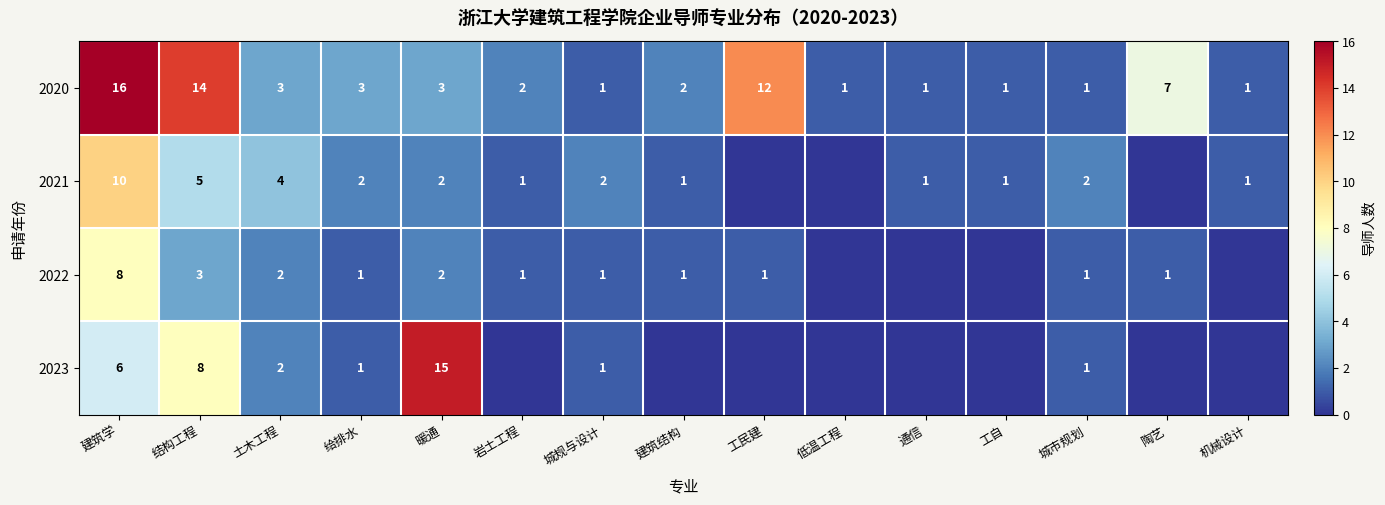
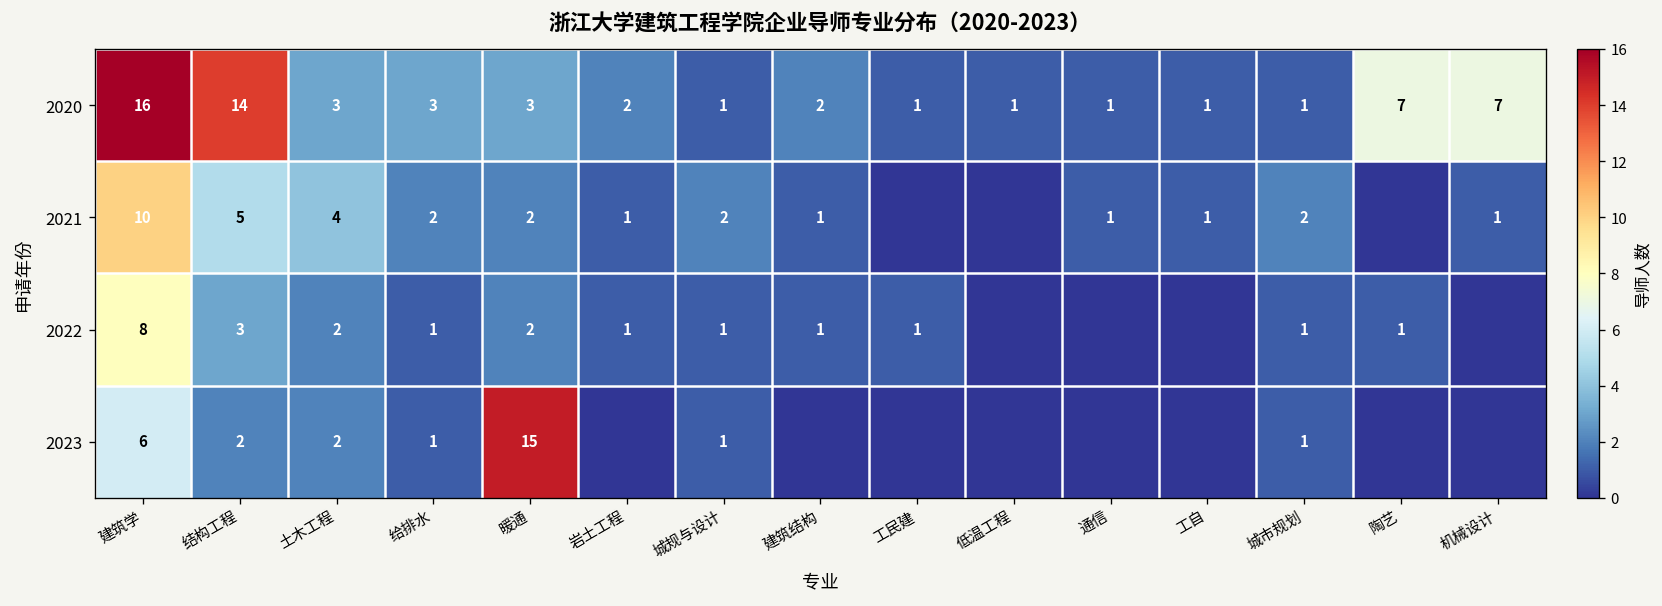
2020, 工民建: 12 -> 1
2020, 机械设计: 1 -> 7
2023, 结构工程: 8 -> 2
